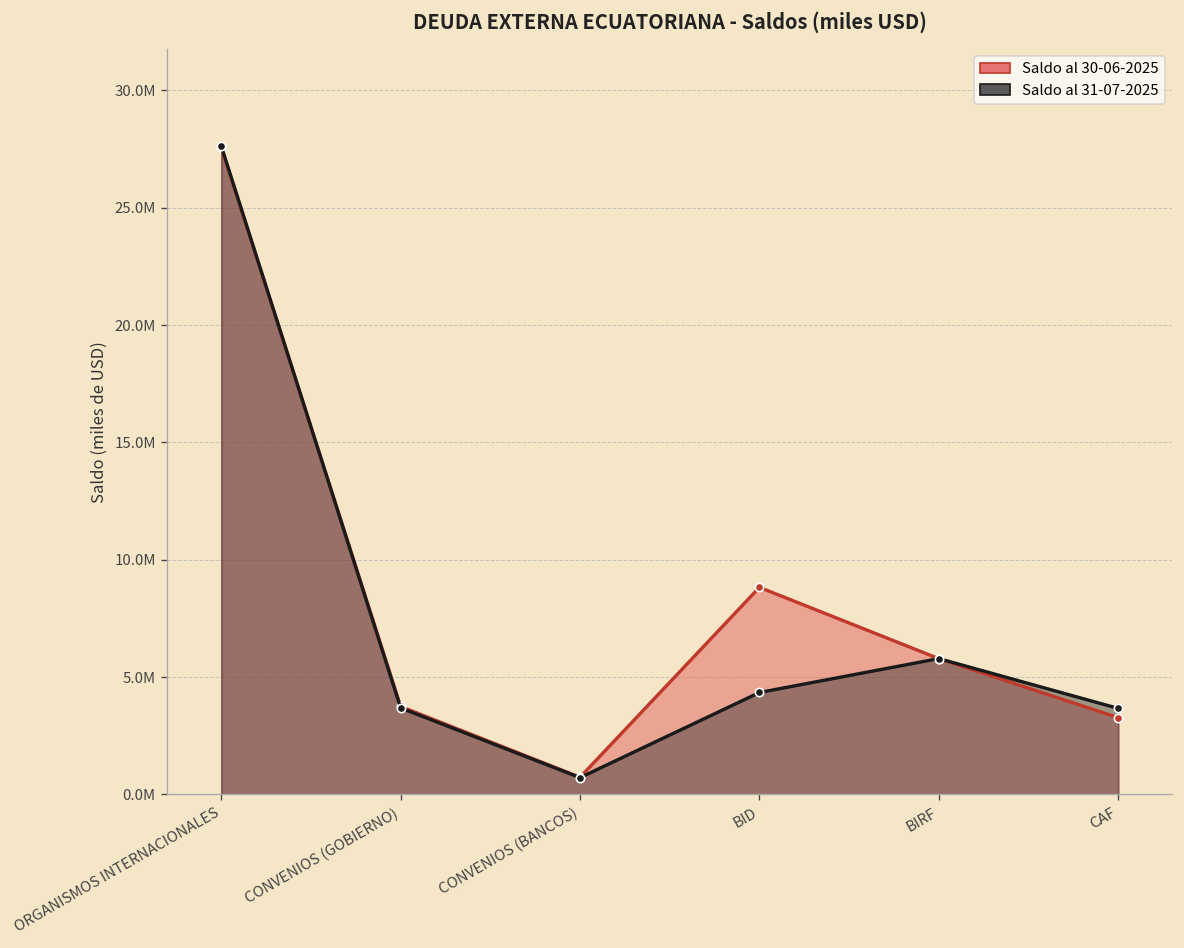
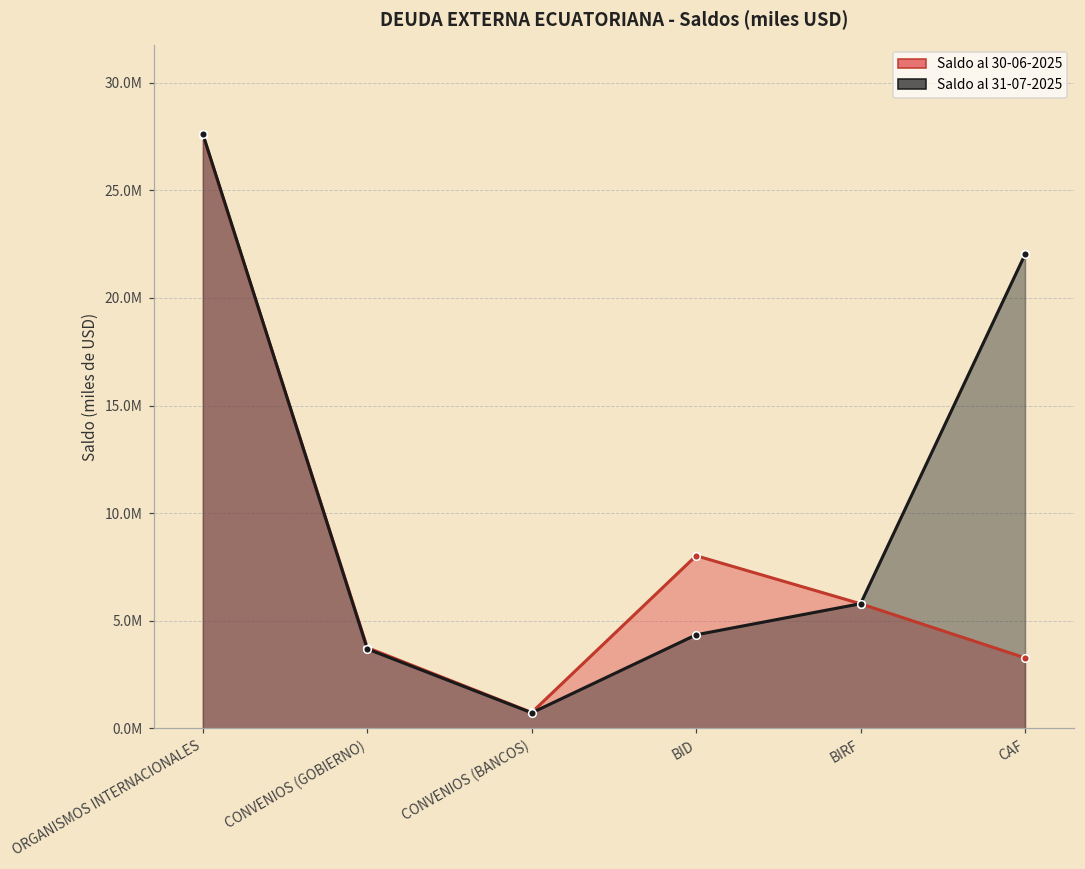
Saldo al 30-06-2025, BID: 8800000 -> 8000000
Saldo al 31-07-2025, CAF: 3700000 -> 22000000
